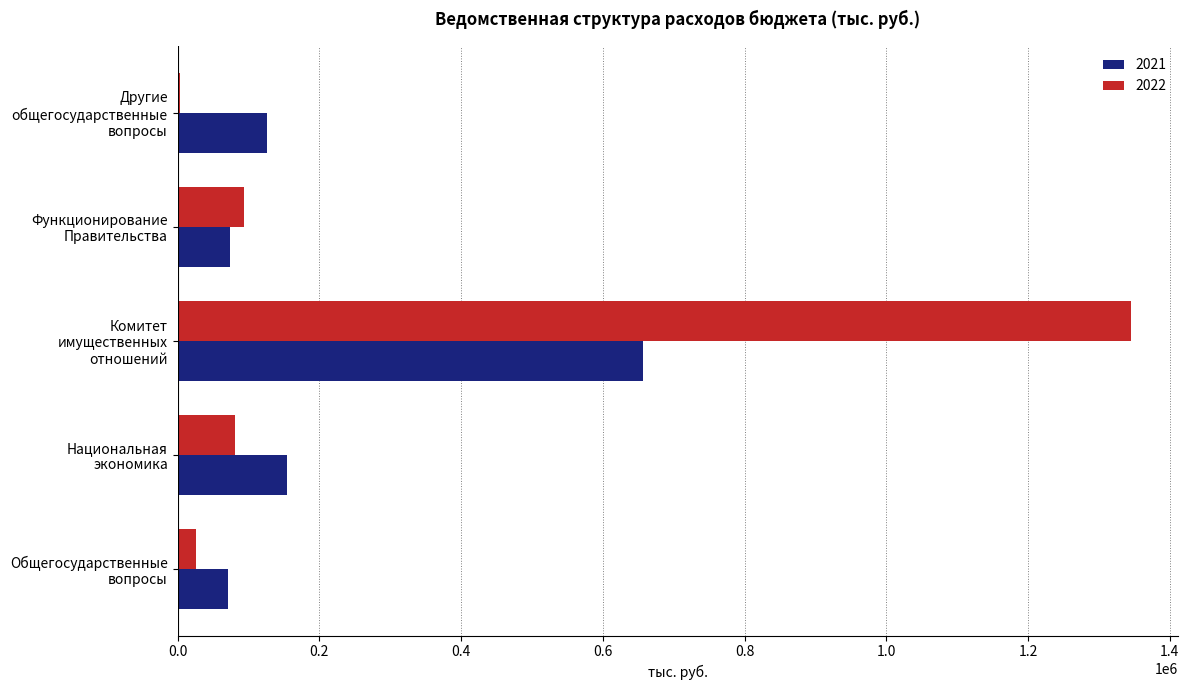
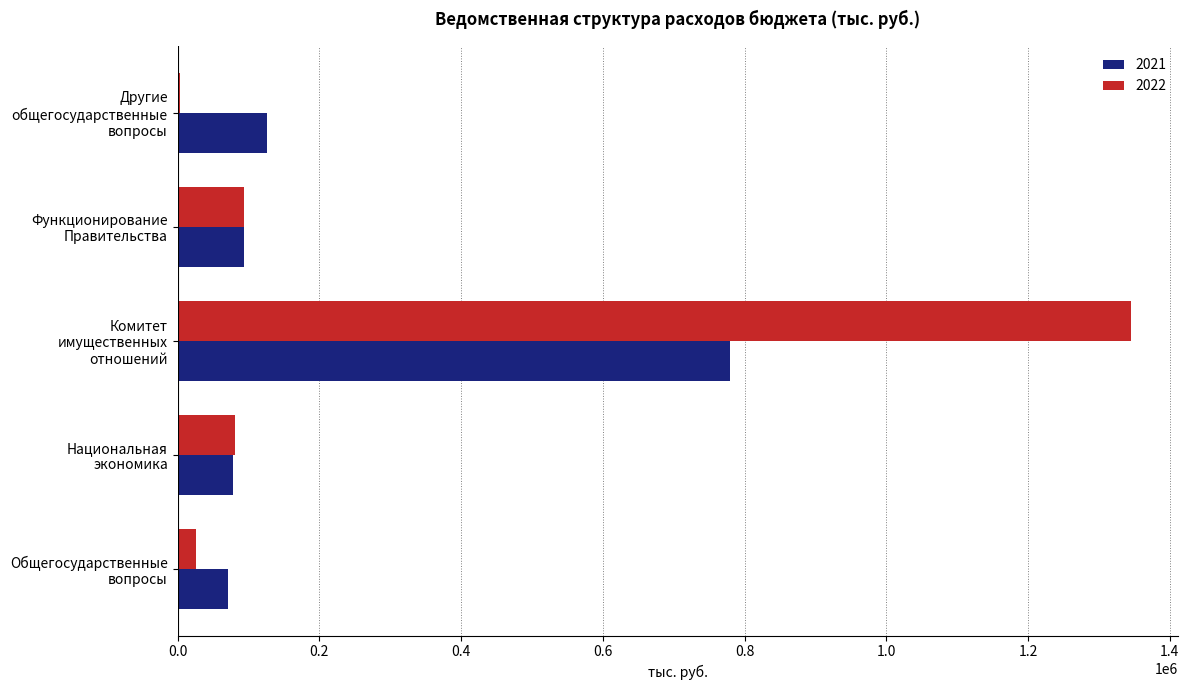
2021, Функционирование Правительства: 70000 -> 90000
2021, Комитет имущественных отношений: 660000 -> 780000
2021, Национальная экономика: 150000 -> 80000
